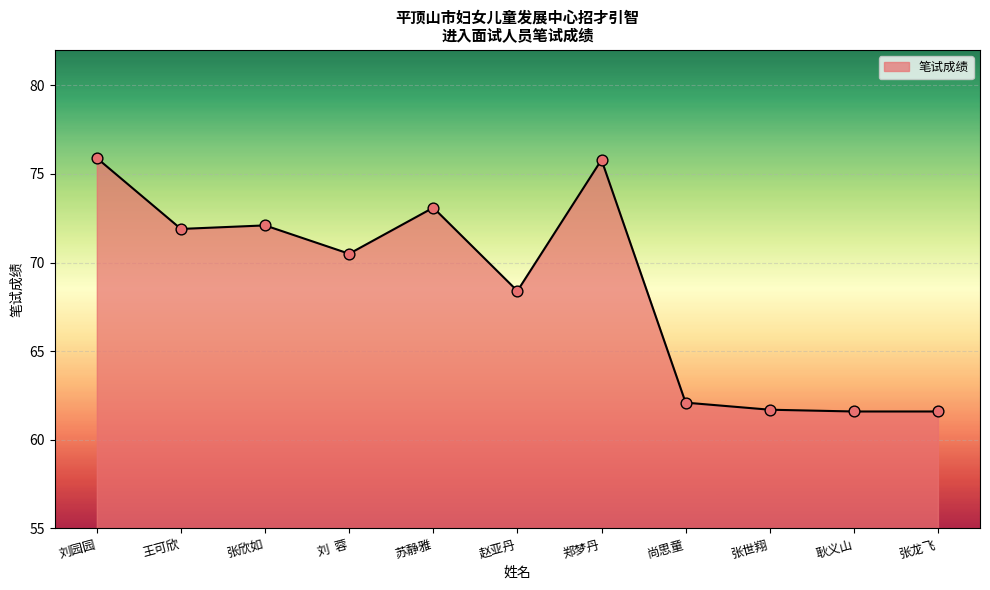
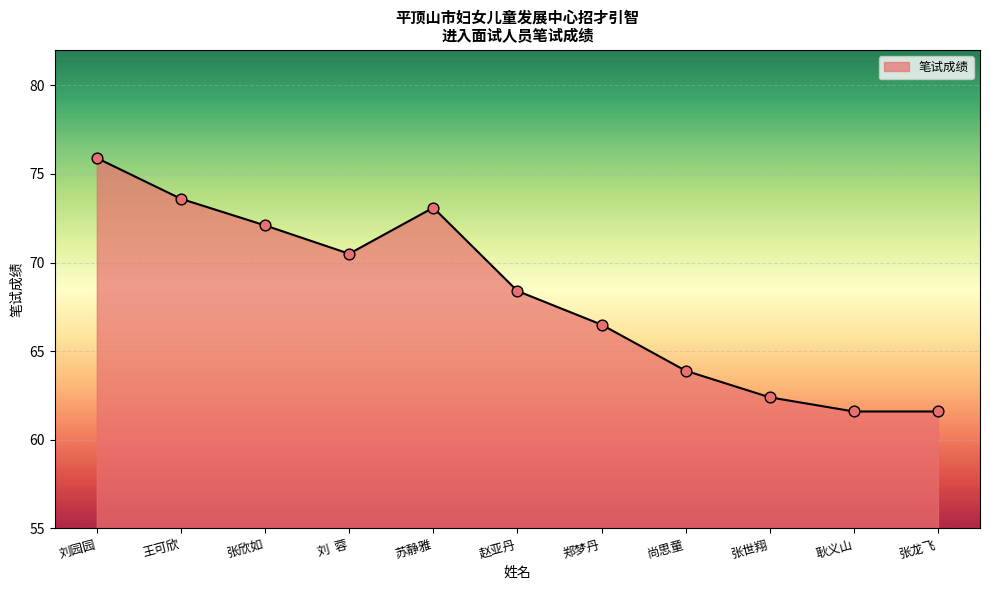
王可欣: 71.9 -> 73.6
郑梦丹: 75.8 -> 66.5
尚思童: 62.1 -> 63.9
张世翔: 61.7 -> 62.4
